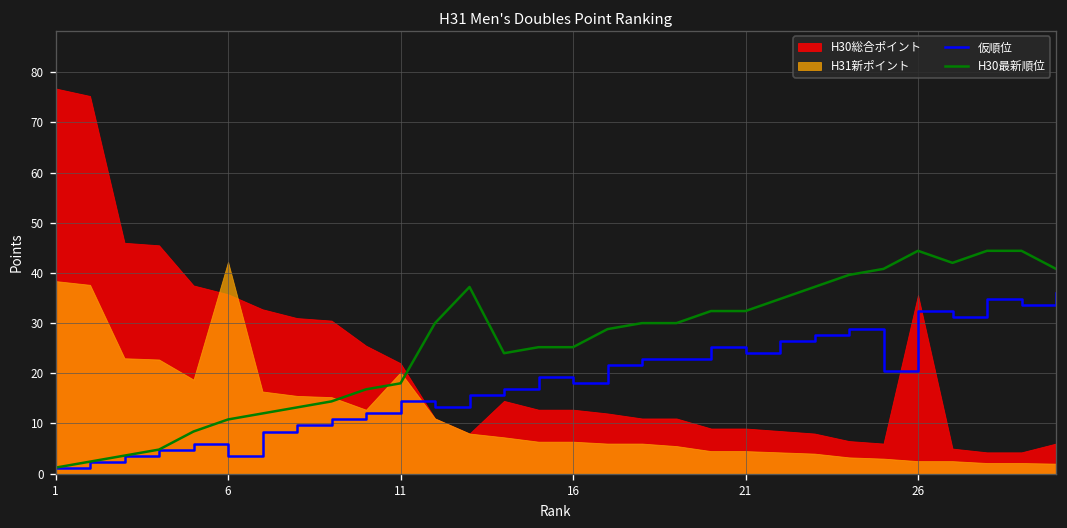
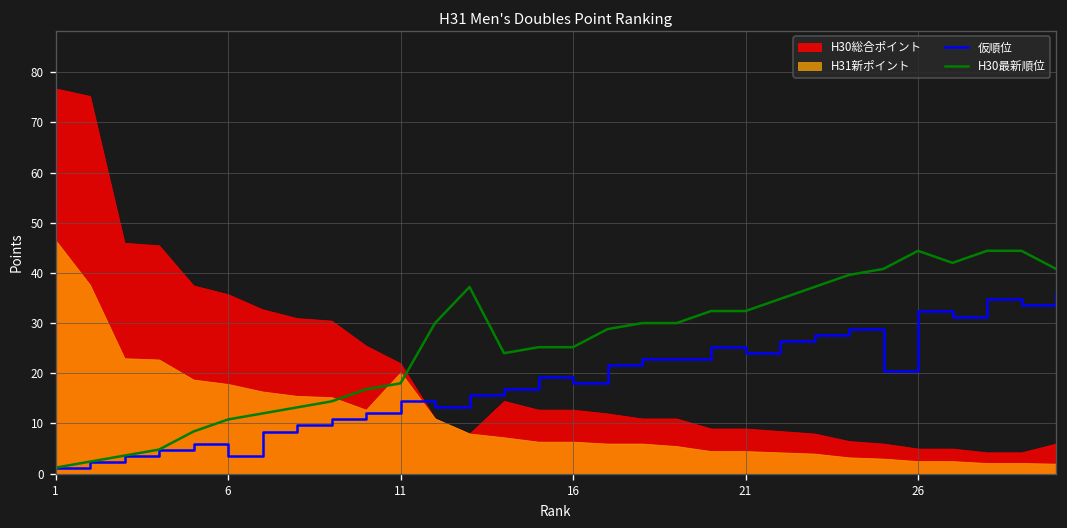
H31新ポイント, 1: 38 -> 47
H31新ポイント, 6: 42 -> 18
H30総合ポイント, 26: 36 -> 5
